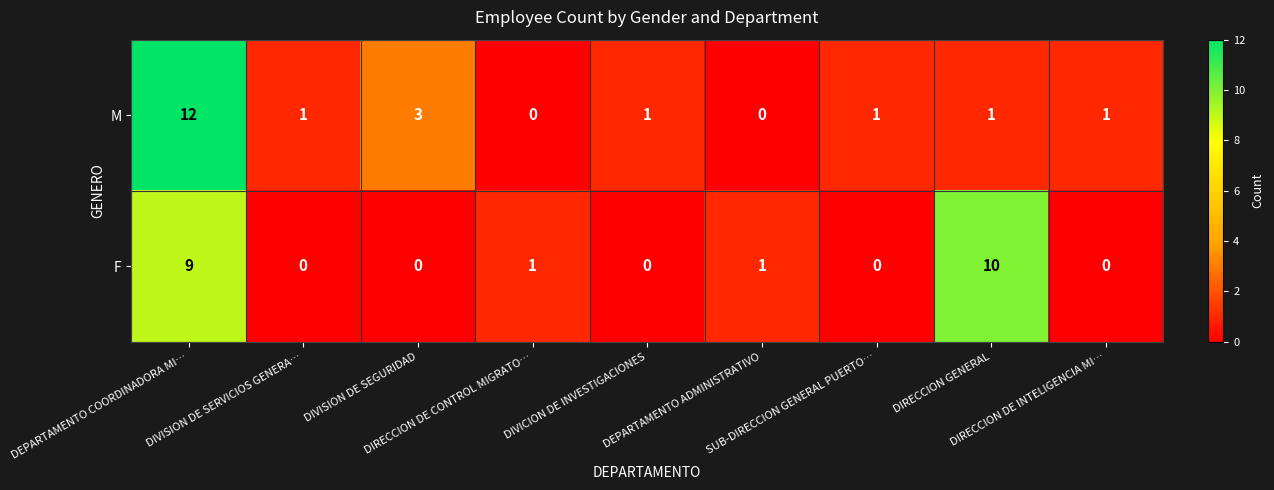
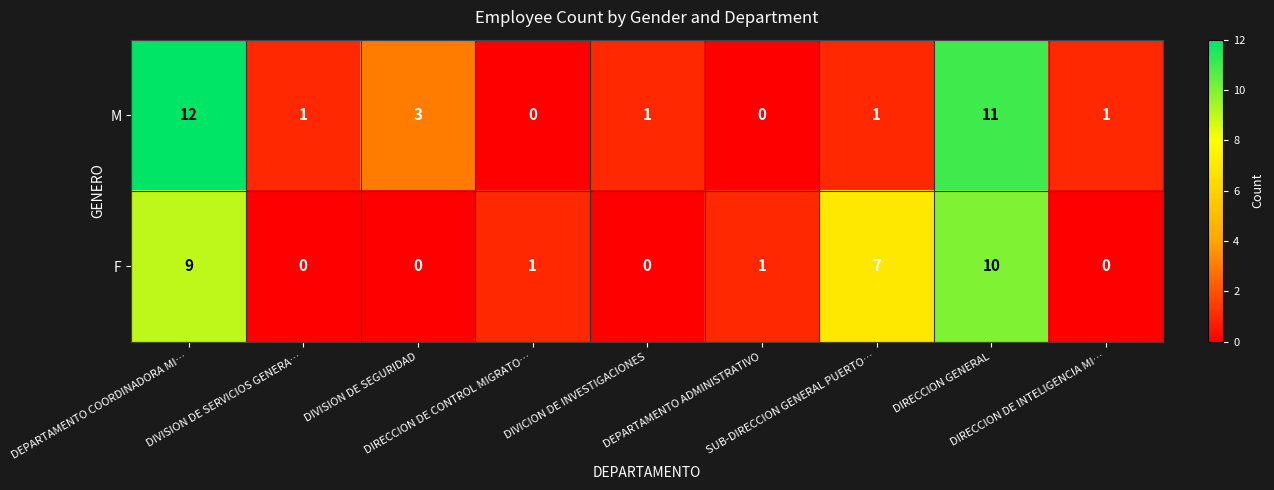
M, DIRECCION GENERAL: 1 -> 11
F, SUB-DIRECCION GENERAL PUERTO…: 0 -> 7
